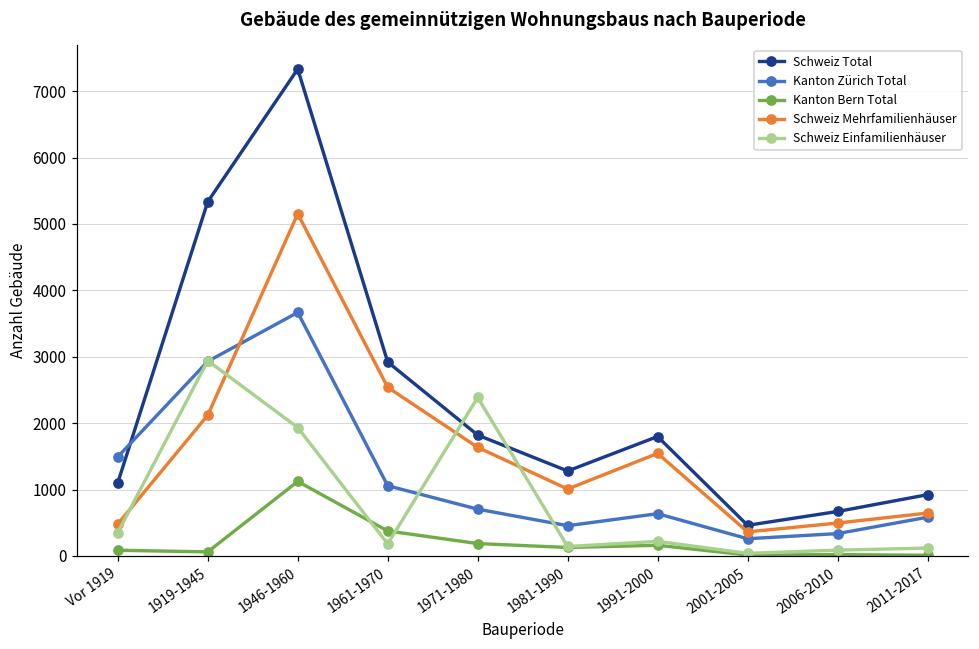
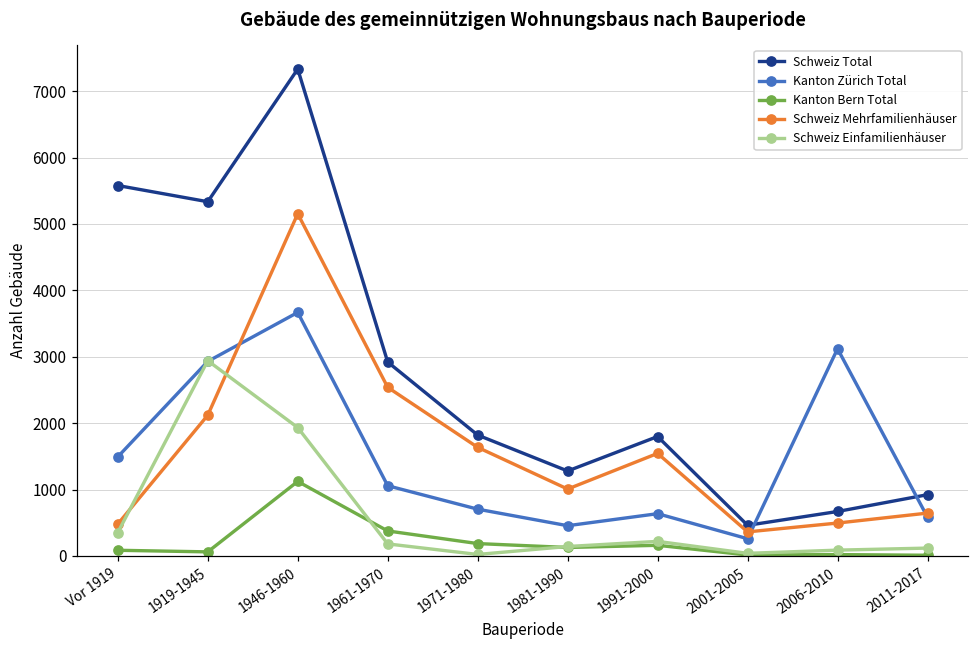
Schweiz Total, Vor 1919: 1100 -> 5600
Schweiz Einfamilienhäuser, 1971-1980: 2400 -> 0
Kanton Zürich Total, 2006-2010: 300 -> 3100
